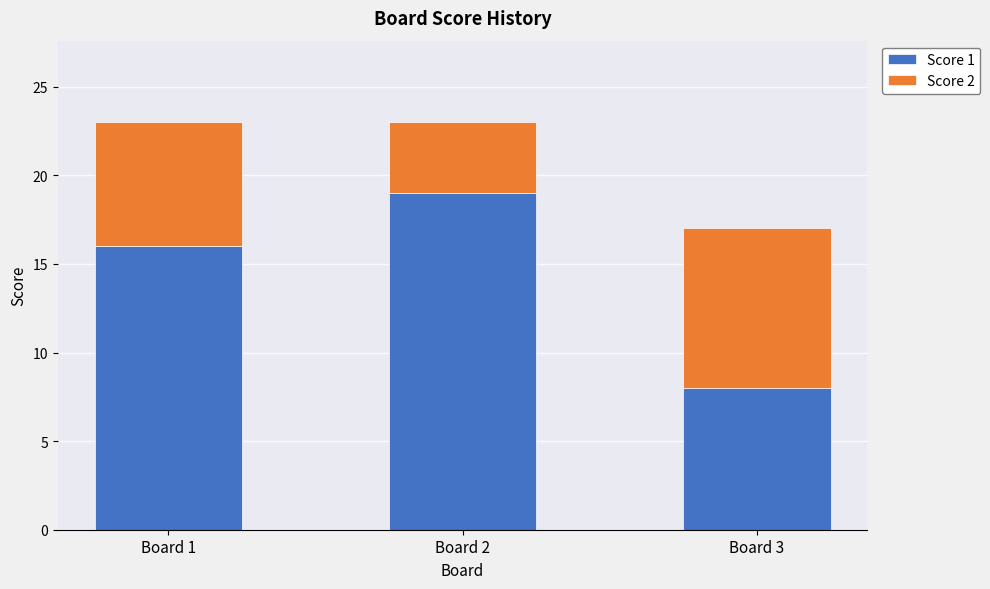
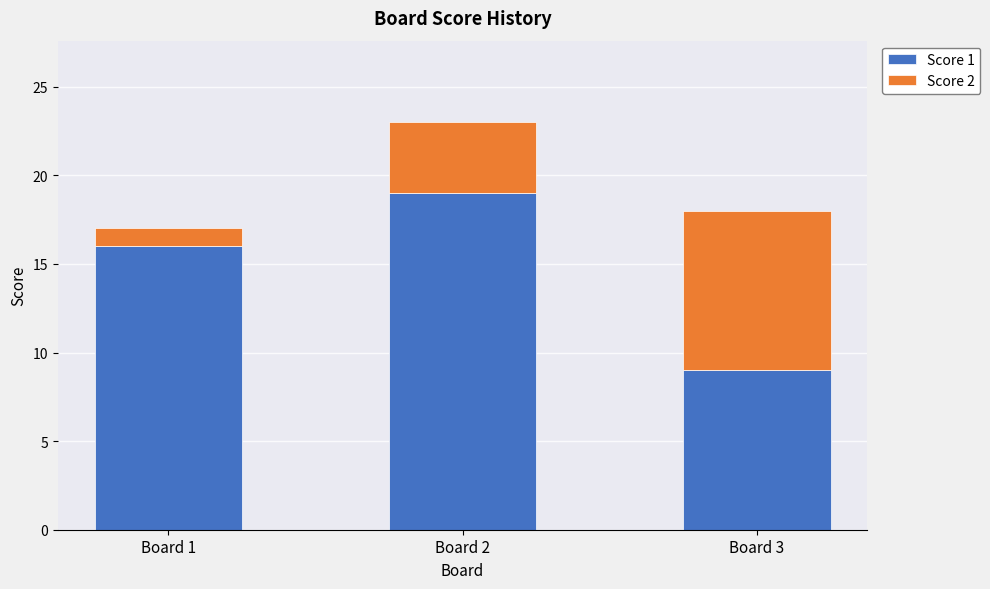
Score 2, Board 1: 7 -> 1
Score 1, Board 3: 8 -> 9
